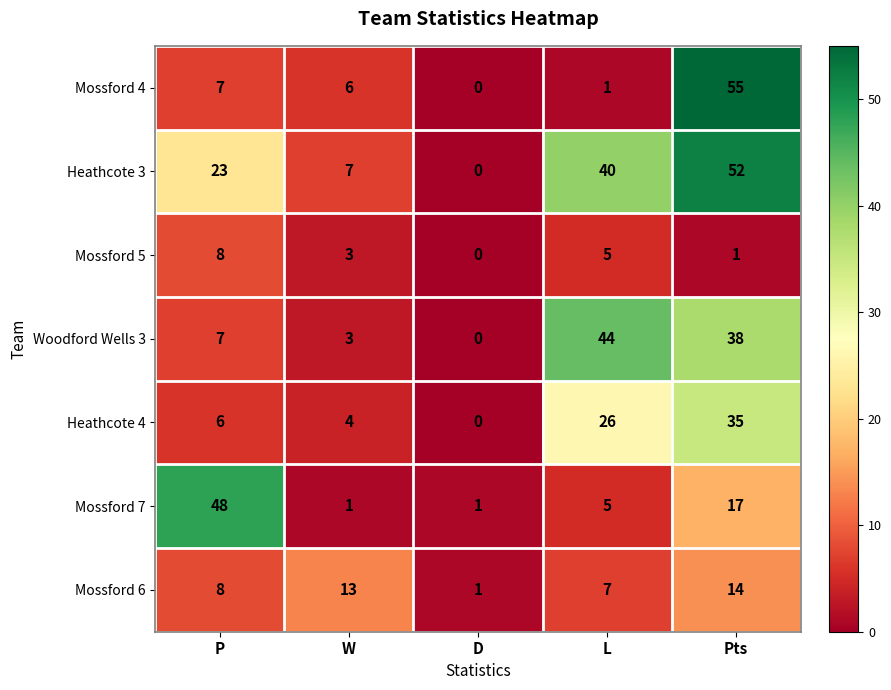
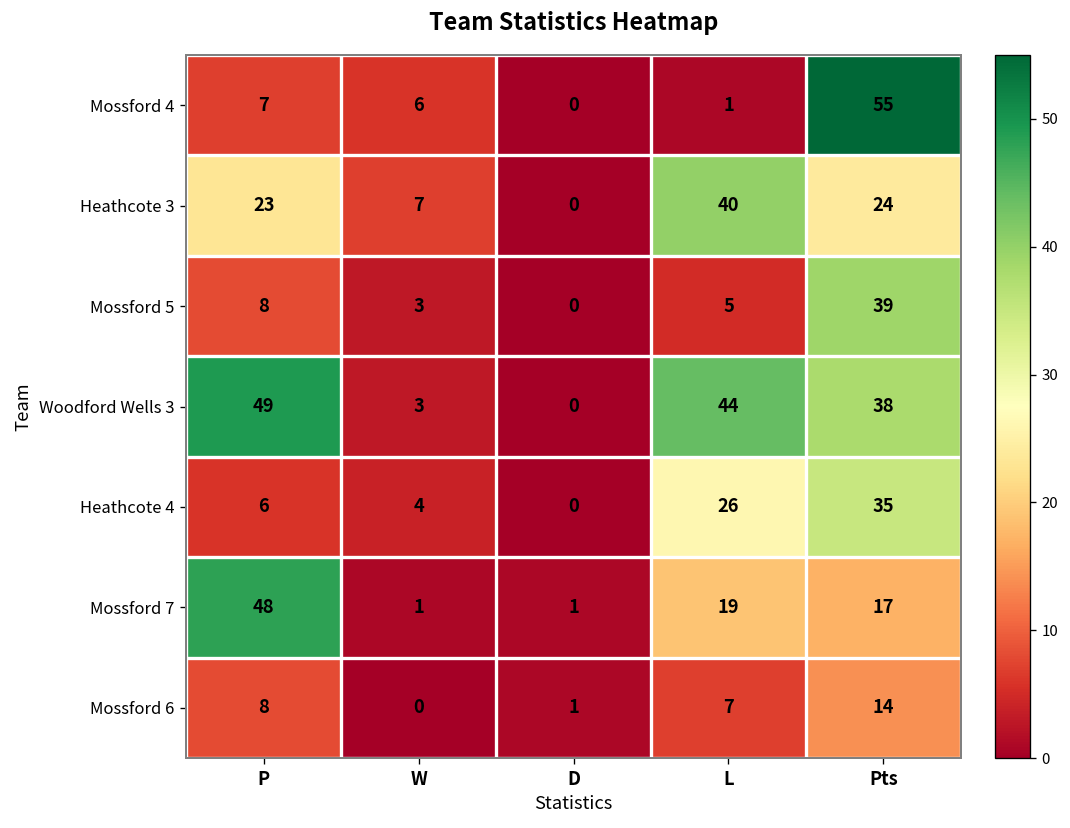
Heathcote 3, Pts: 52 -> 24
Mossford 5, Pts: 1 -> 39
Woodford Wells 3, P: 7 -> 49
Mossford 7, L: 5 -> 19
Mossford 6, W: 13 -> 0
